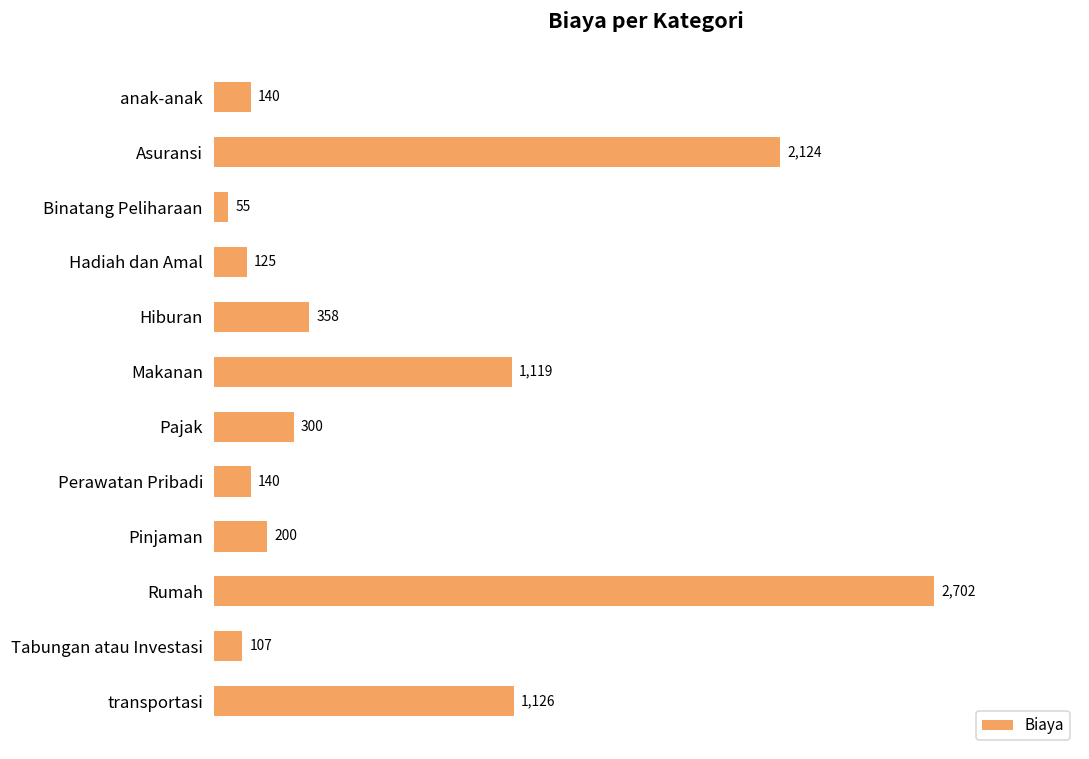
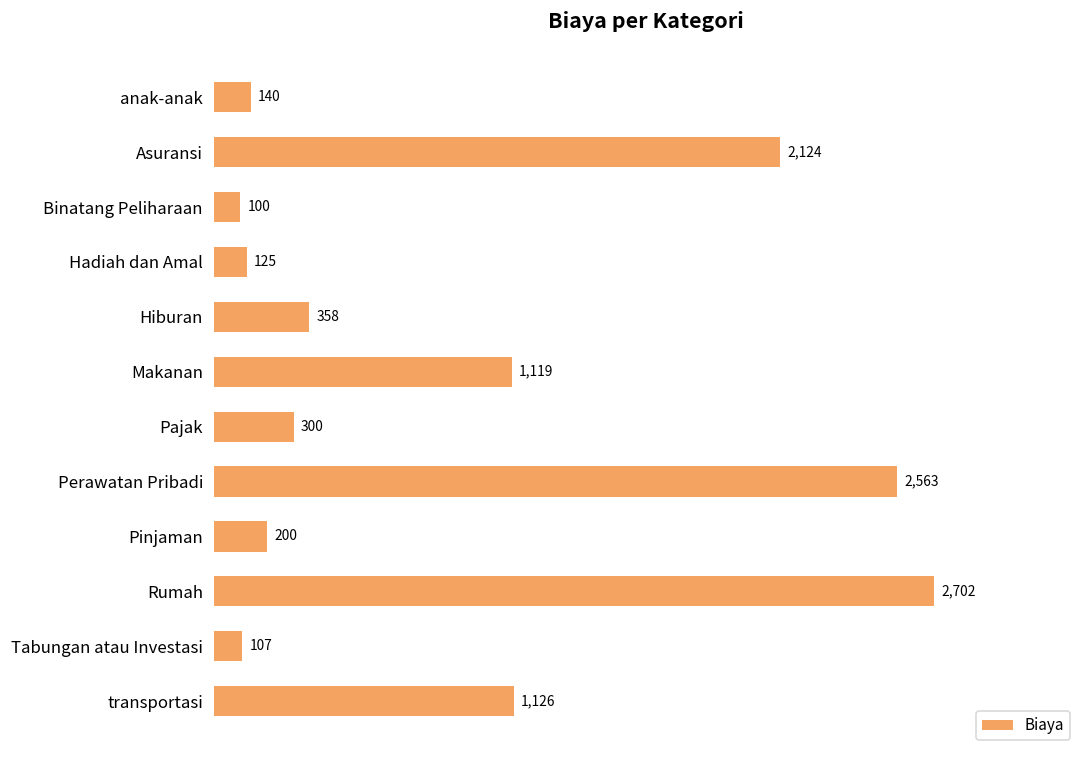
Binatang Peliharaan: 55 -> 100
Perawatan Pribadi: 140 -> 2,563
